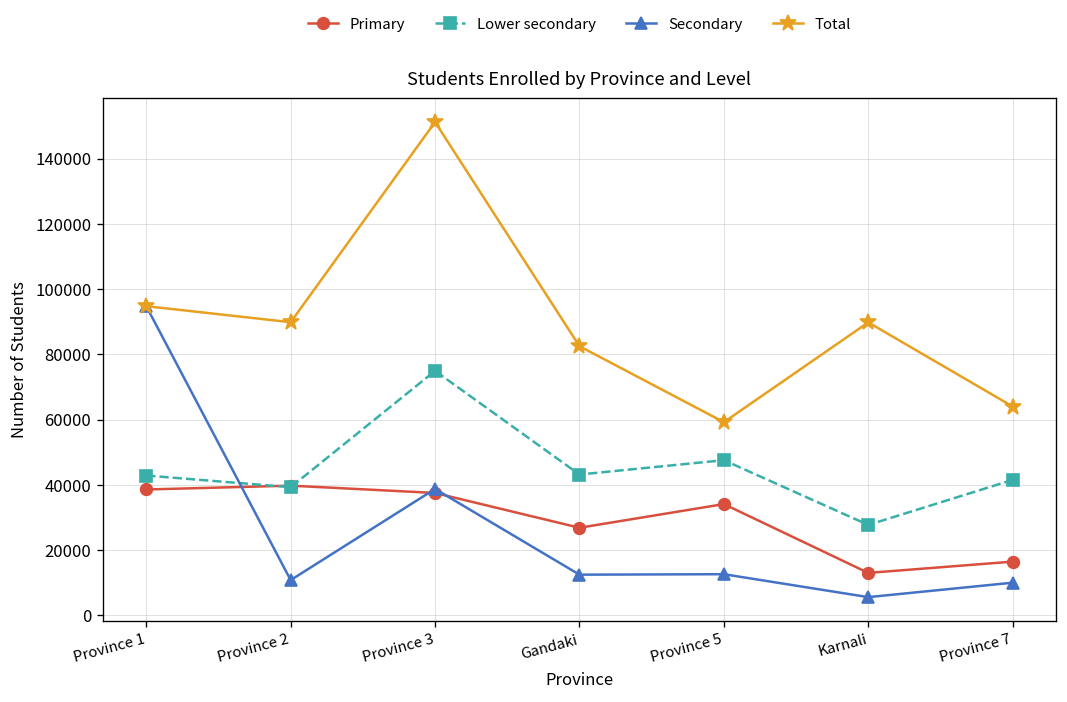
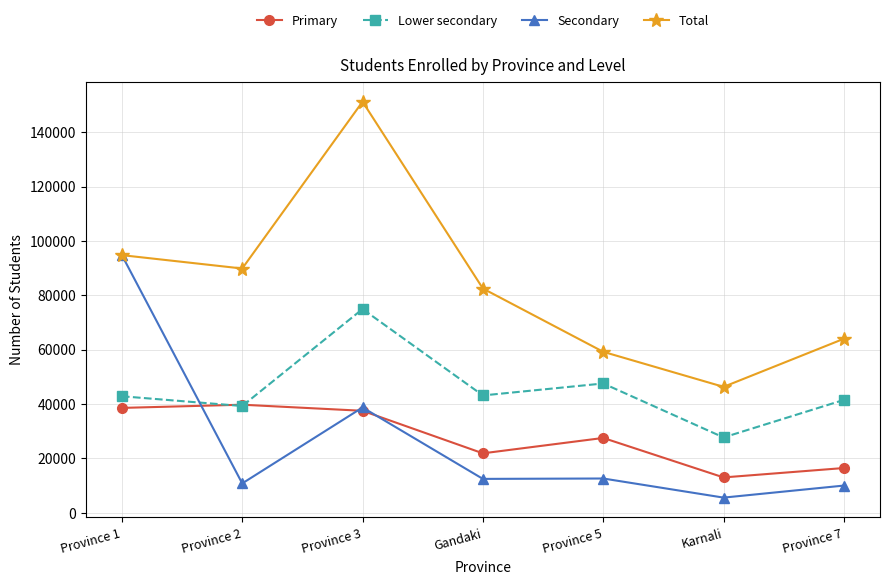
Primary, Gandaki: 27000 -> 22000
Primary, Province 5: 34000 -> 28000
Total, Karnali: 90000 -> 46000
